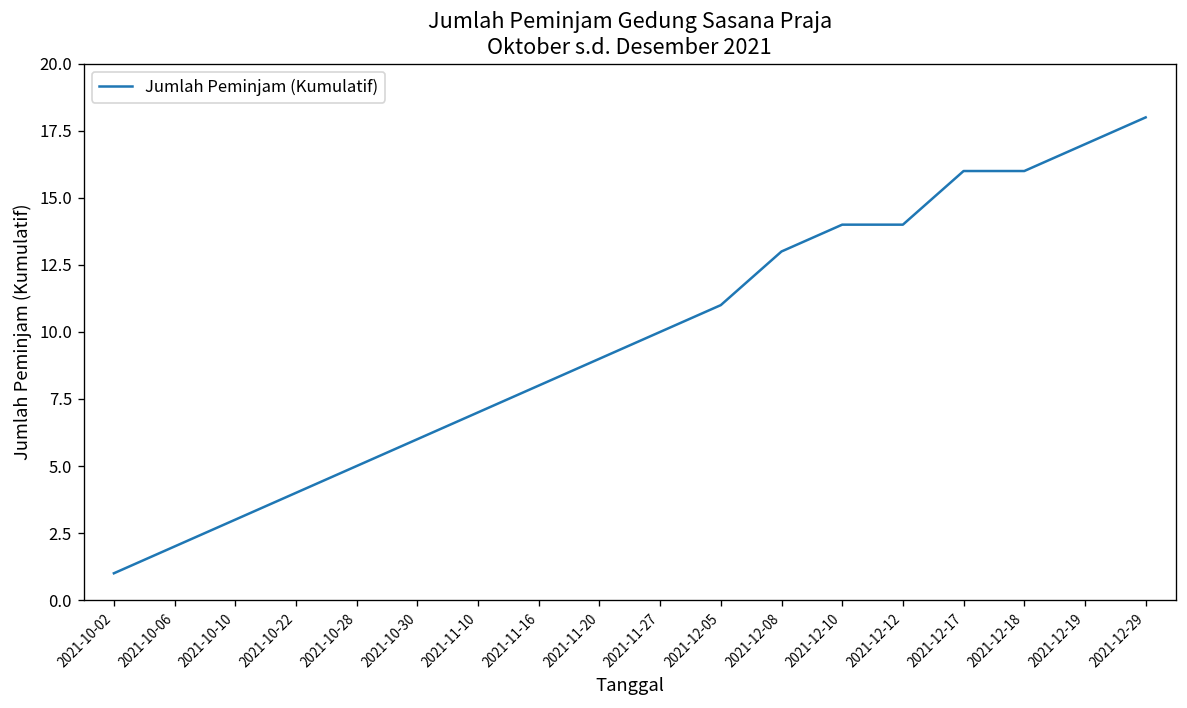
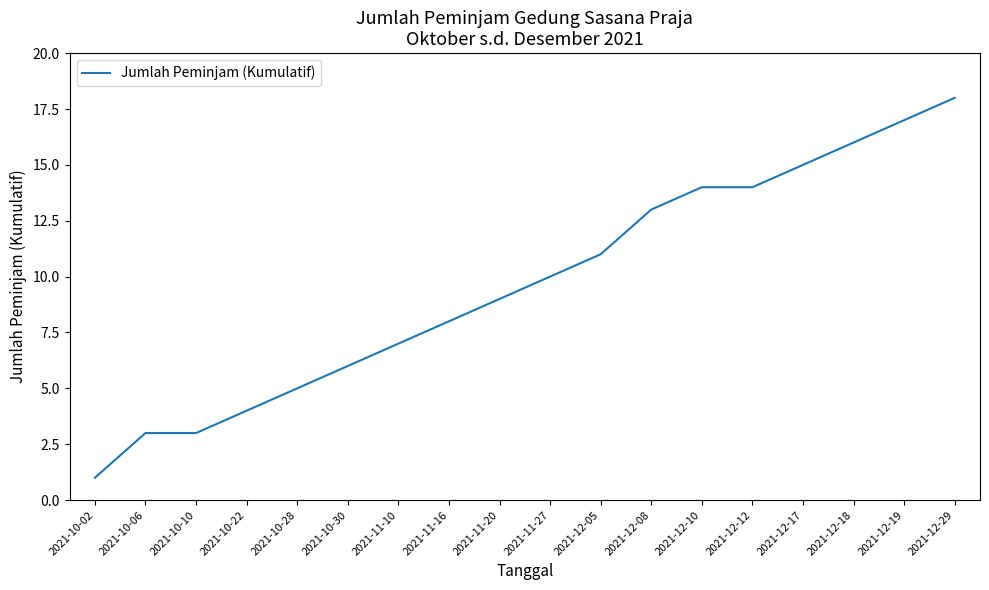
2021-10-06: 2 -> 3
2021-12-17: 16 -> 15
